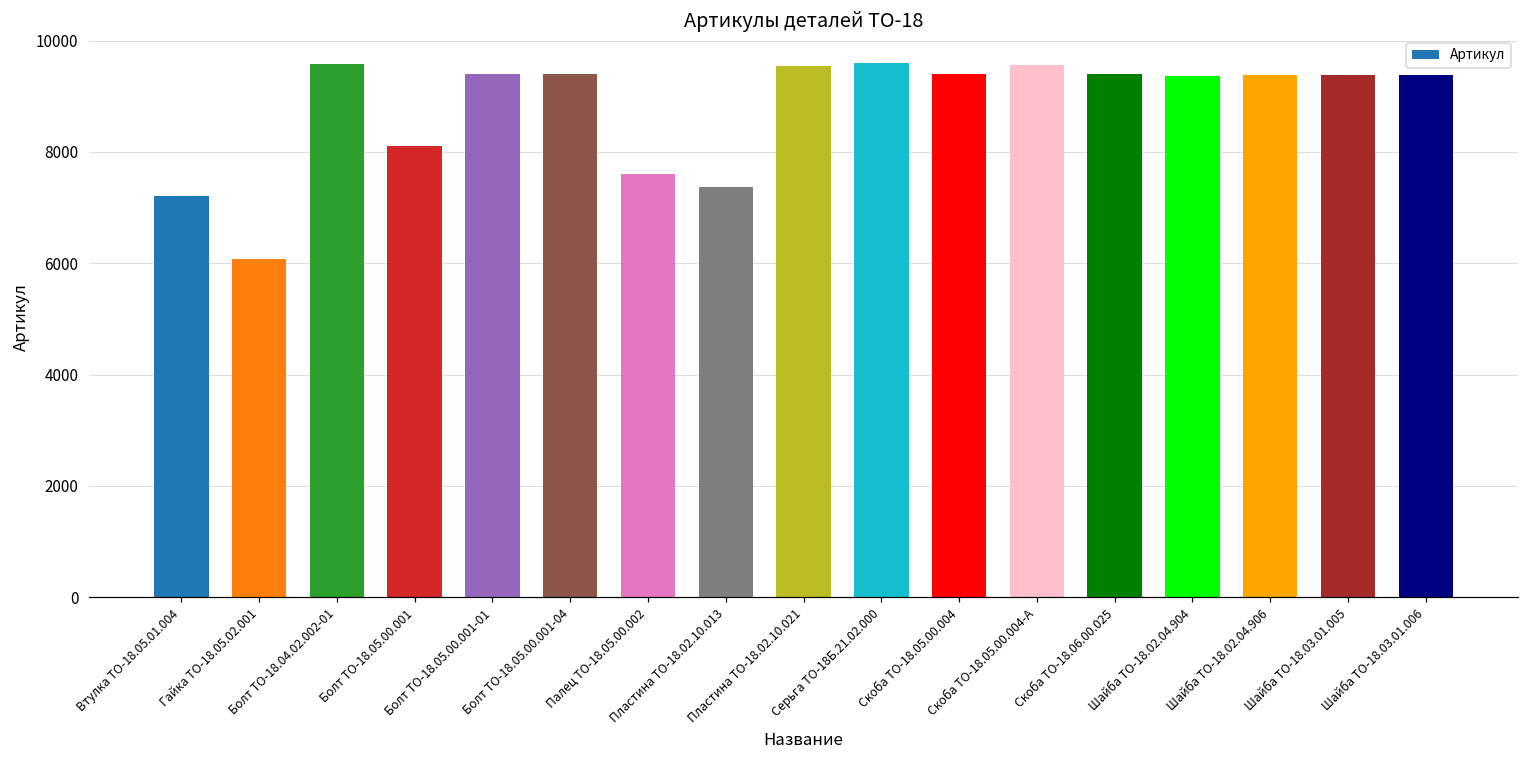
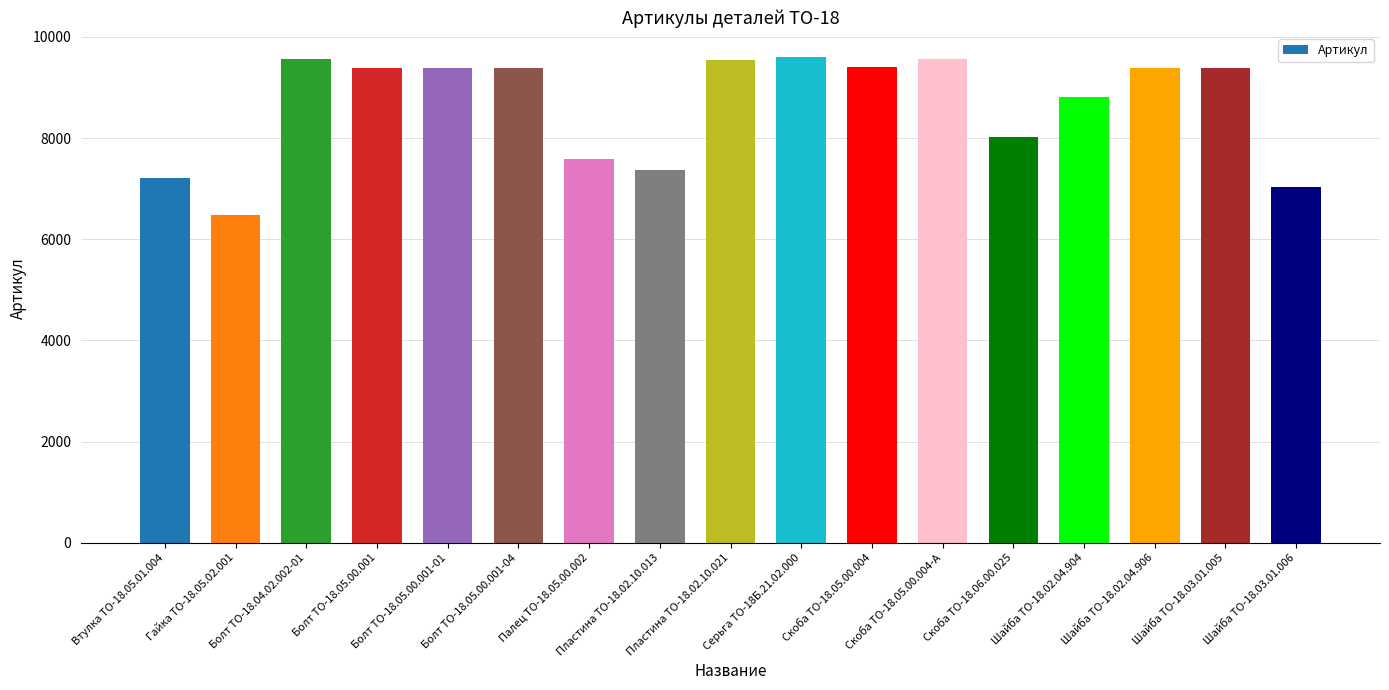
Гайка ТО-18.05.02.001: 6100 -> 6500
Болт ТО-18.05.00.001: 8100 -> 9400
Скоба ТО-18.06.00.025: 9400 -> 8000
Шайба ТО-18.02.04.904: 9400 -> 8800
Шайба ТО-18.03.01.006: 9400 -> 7000
